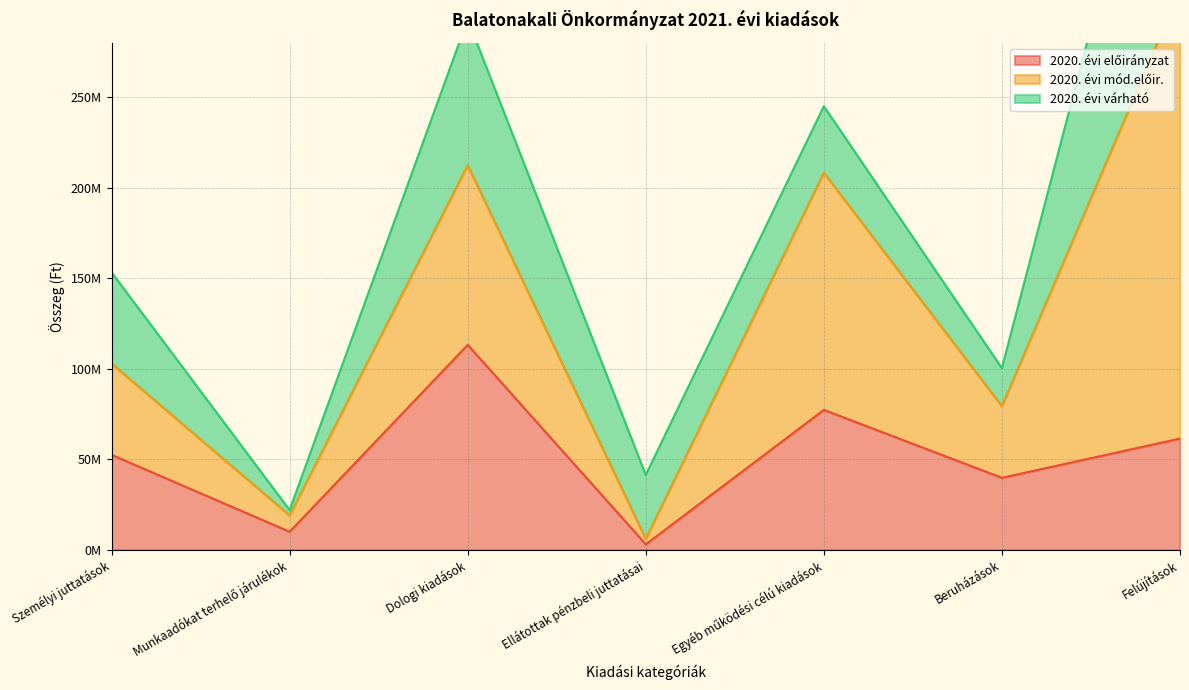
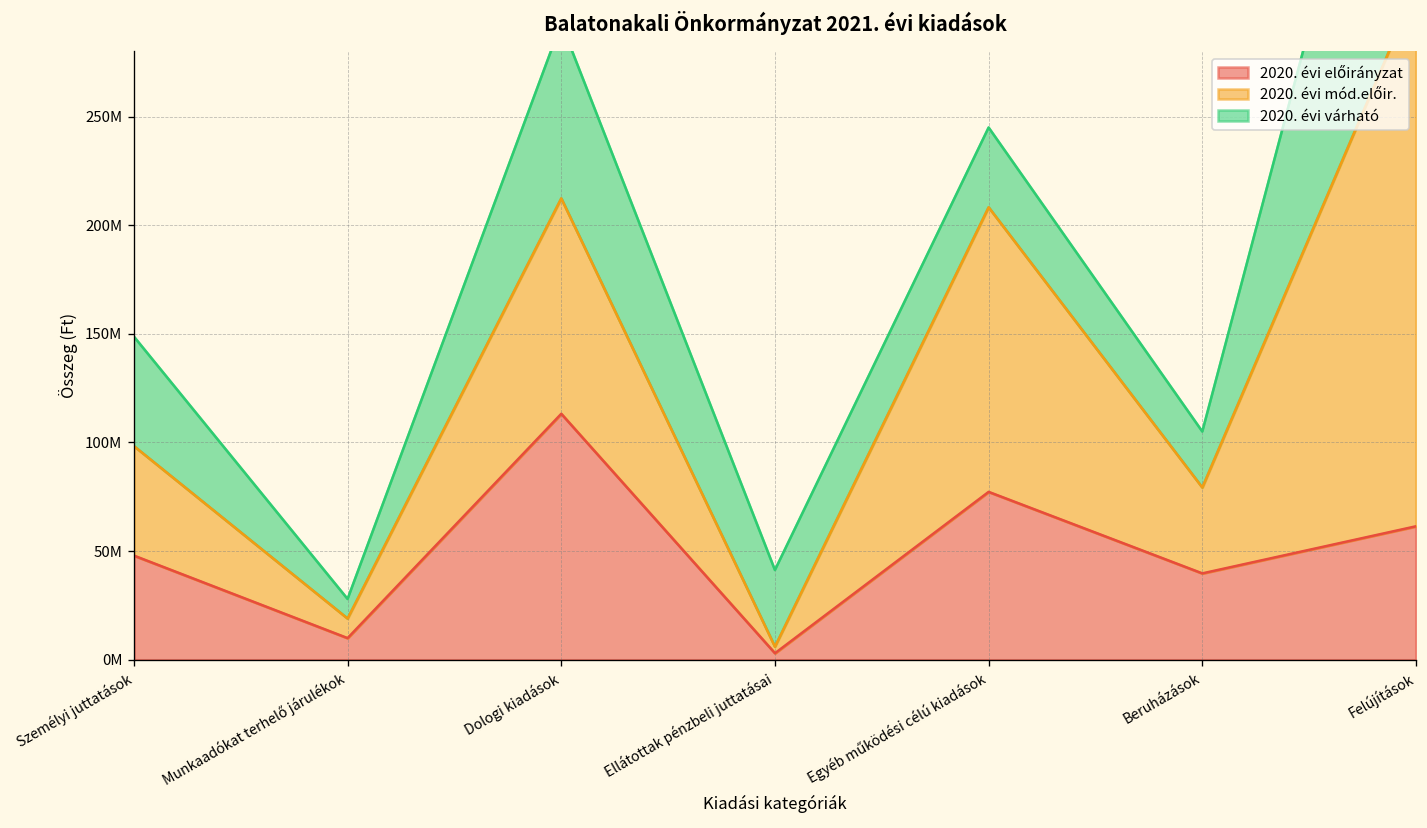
2020. évi előirányzat, Személyi juttatások: 52000000 -> 48000000
2020. évi várható, Munkaadókat terhelő járulékok: 3000000 -> 9000000
2020. évi várható, Beruházások: 21000000 -> 26000000
